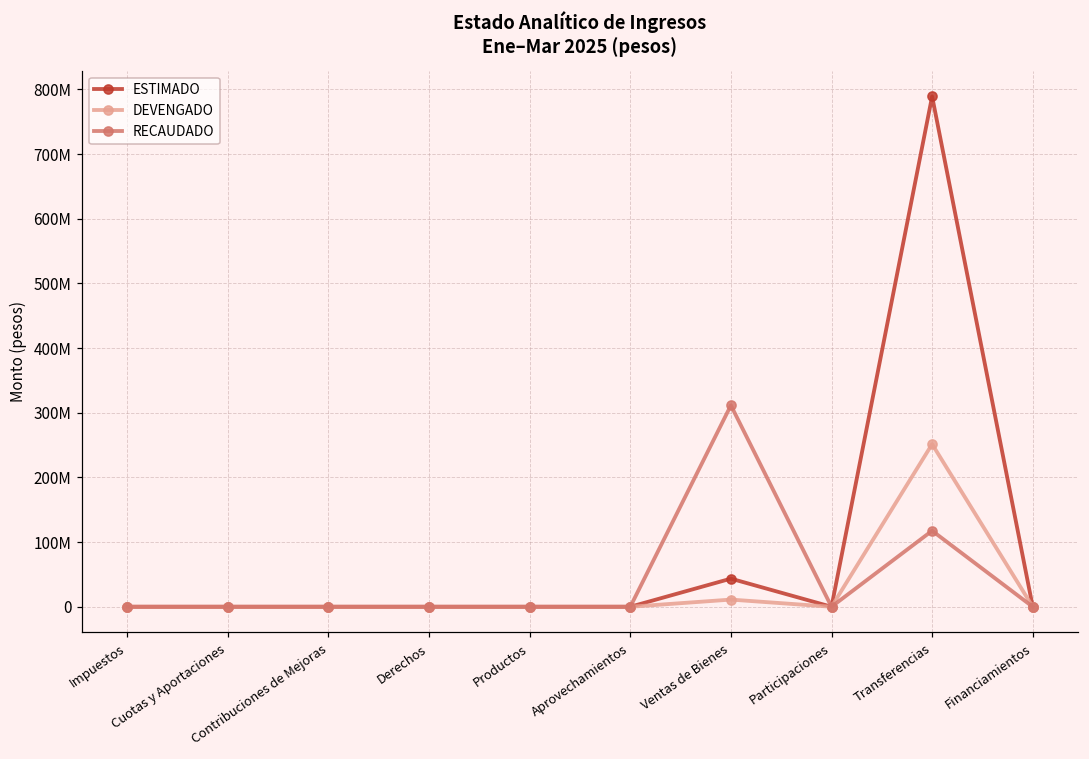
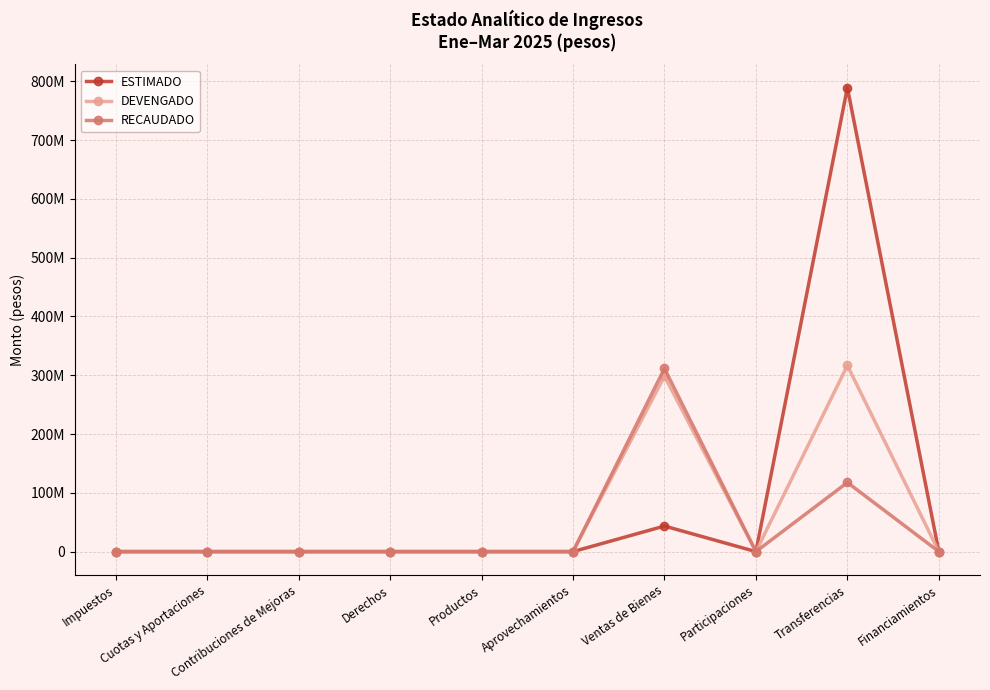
DEVENGADO, Ventas de Bienes: 10000000 -> 300000000
DEVENGADO, Transferencias: 250000000 -> 320000000
